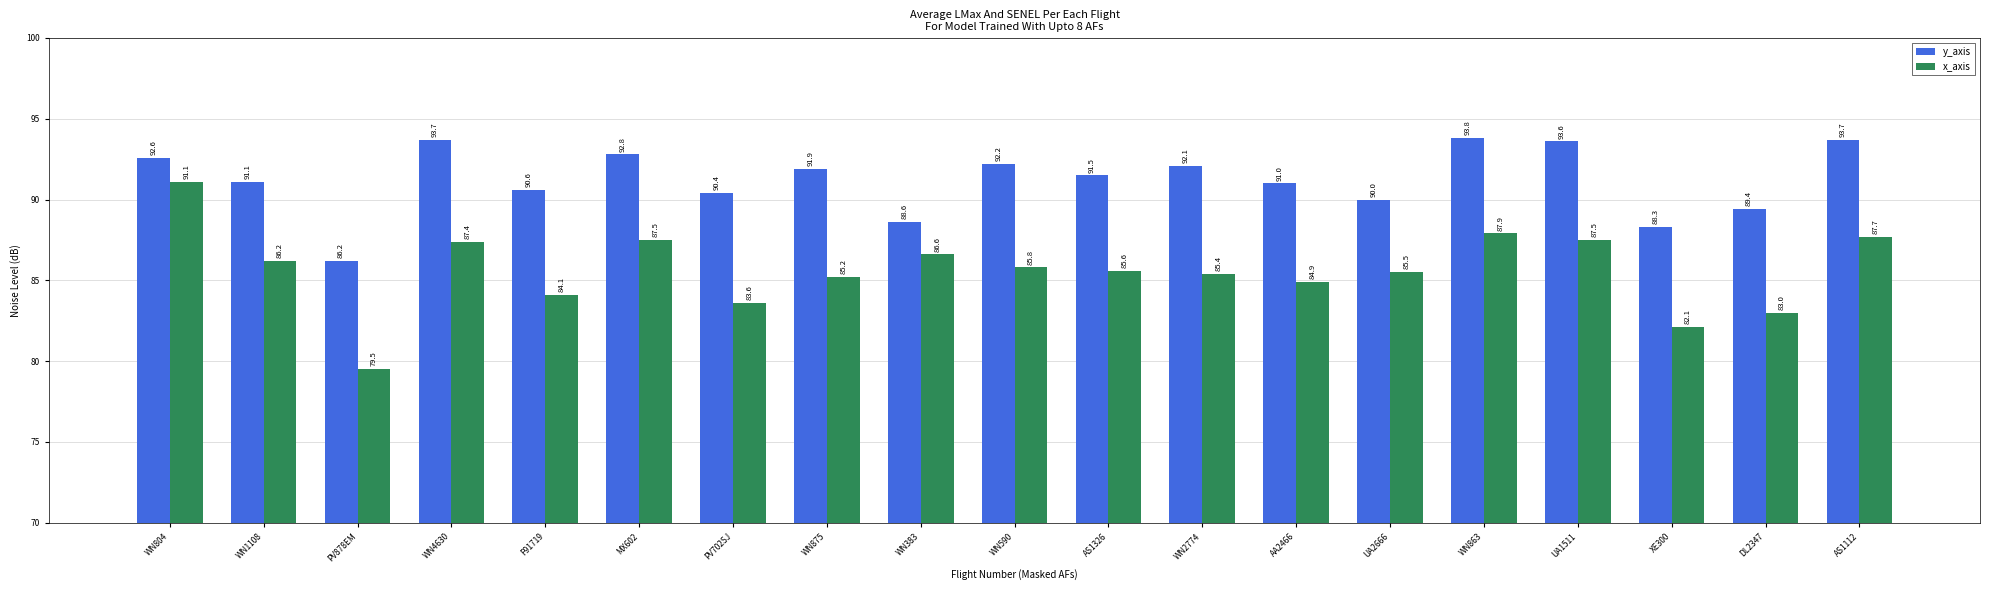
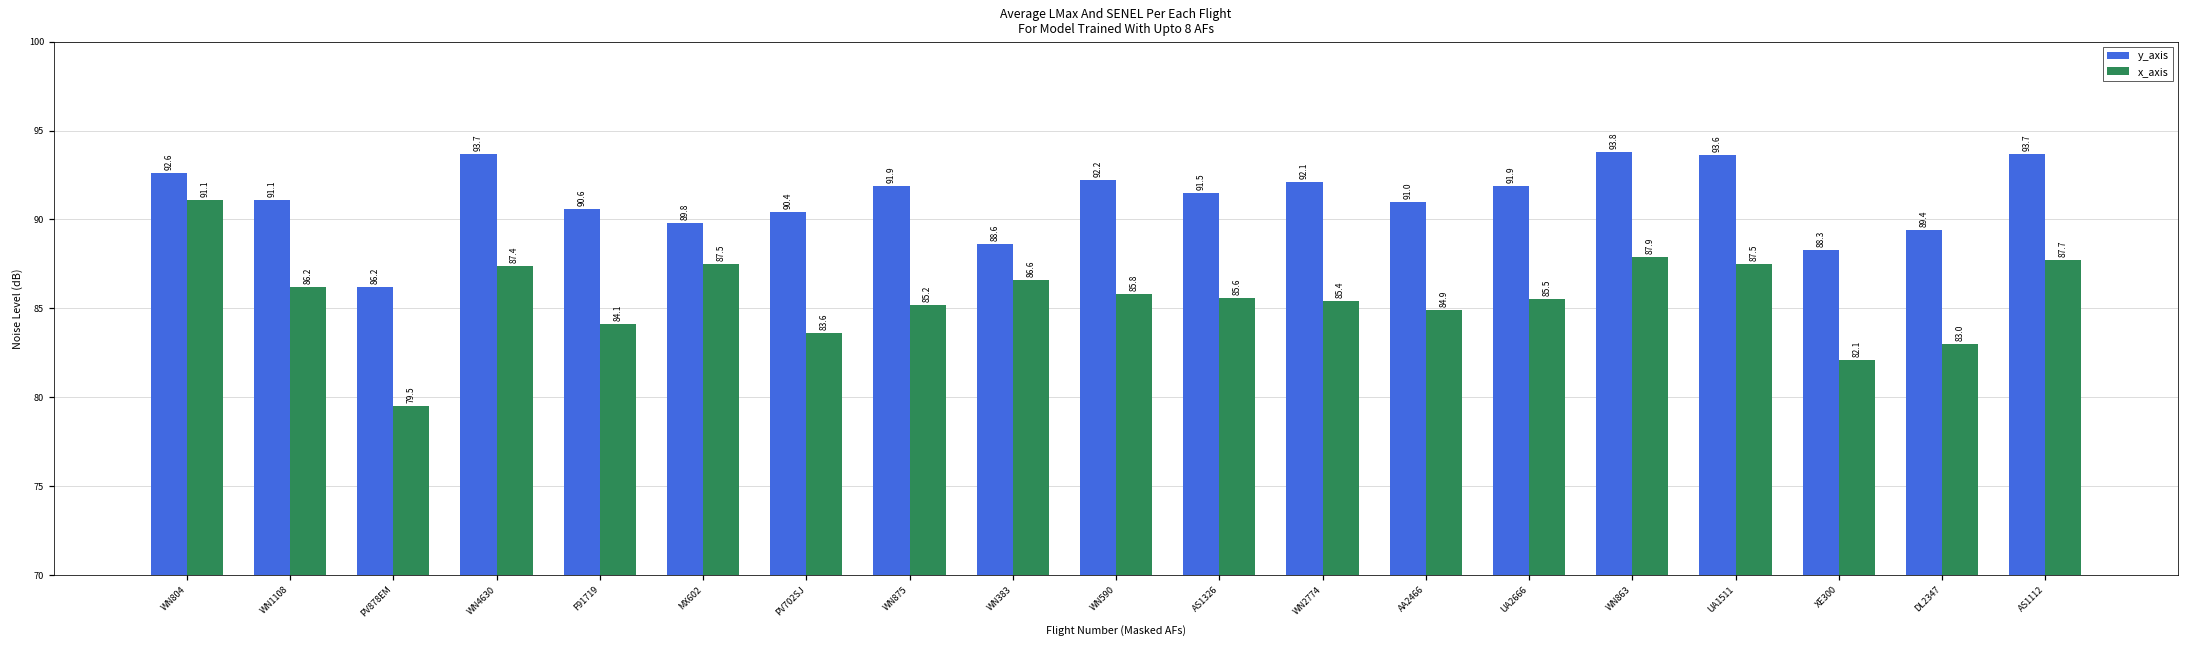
y_axis, MX602: 92.8 -> 89.8
y_axis, UA2666: 90.0 -> 91.9
